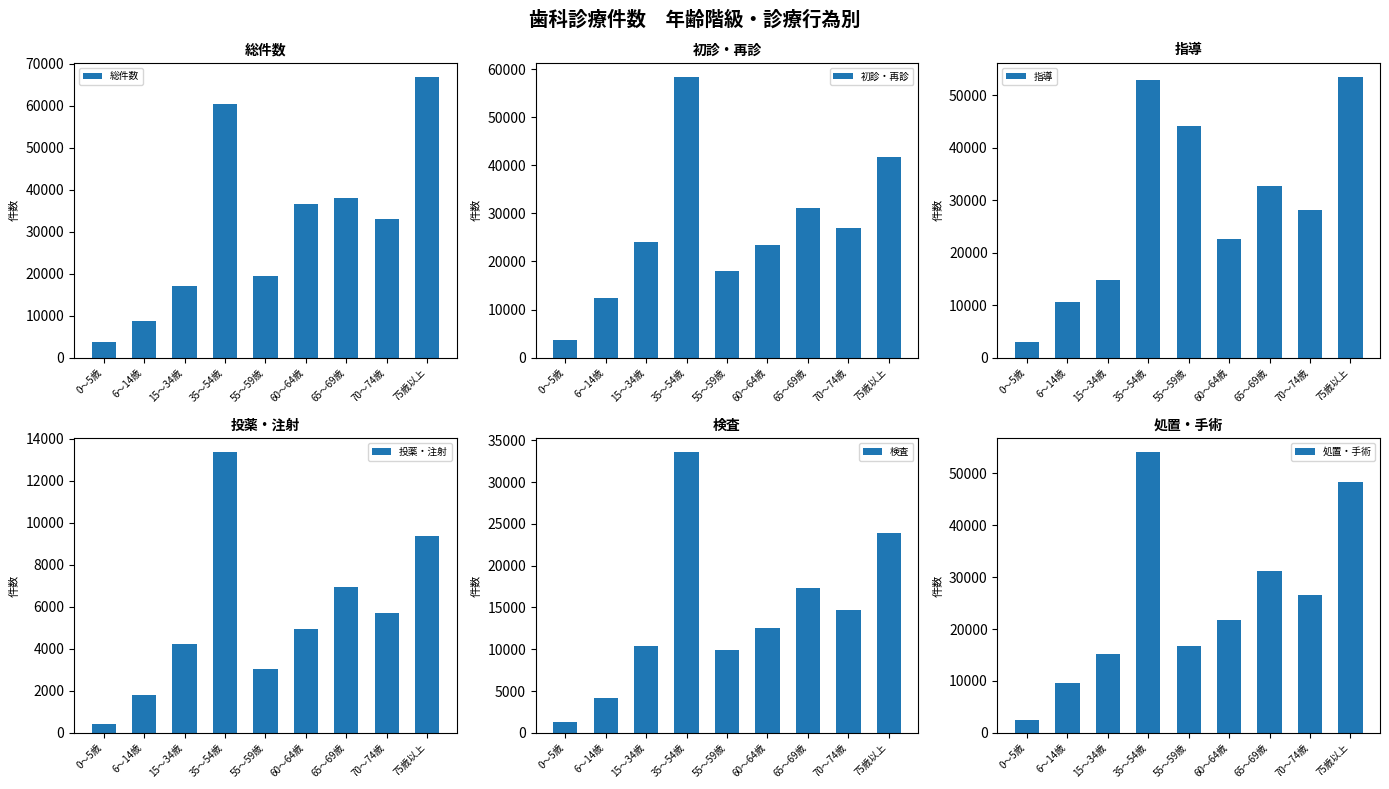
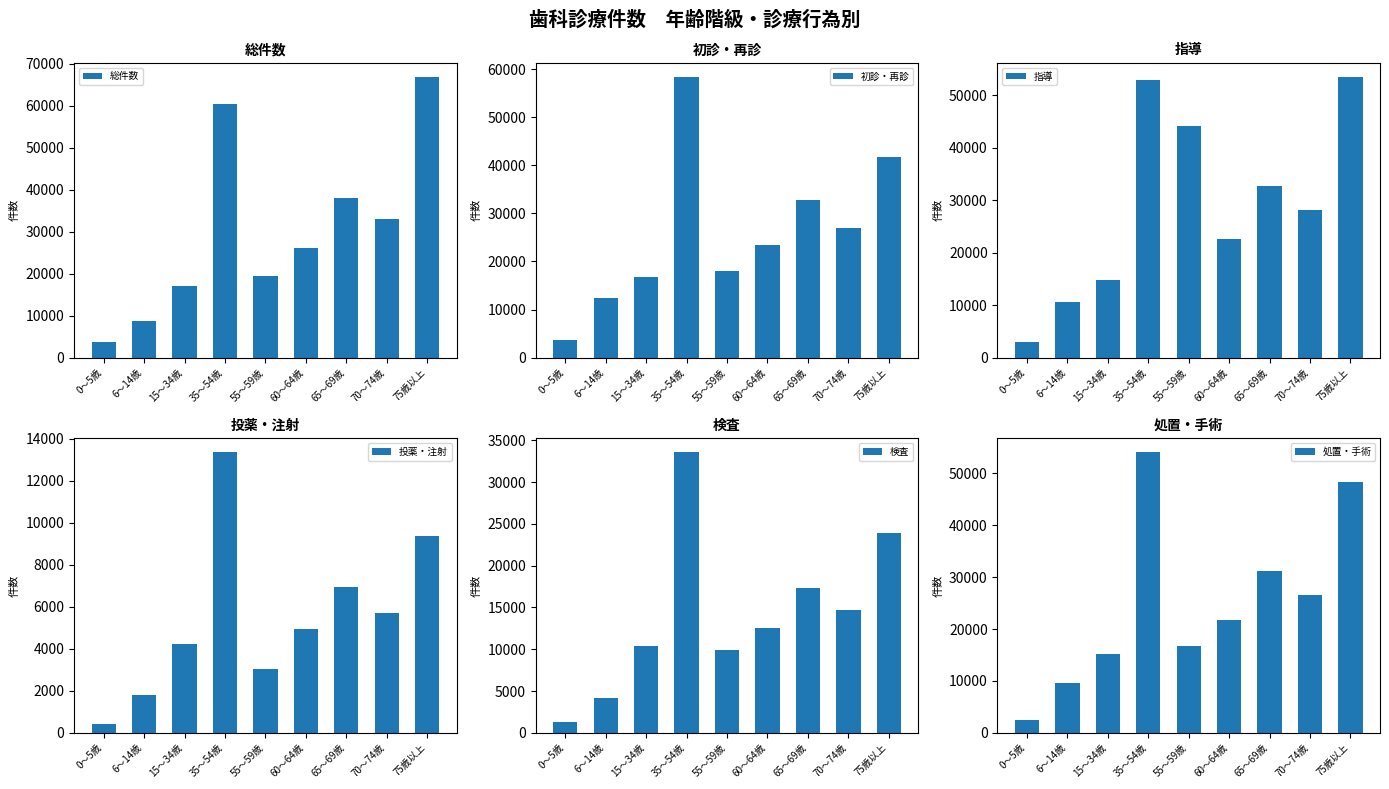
総件数, 60～64歳: 37000 -> 26000
初診・再診, 15～34歳: 24000 -> 17000
初診・再診, 65～69歳: 31000 -> 33000
